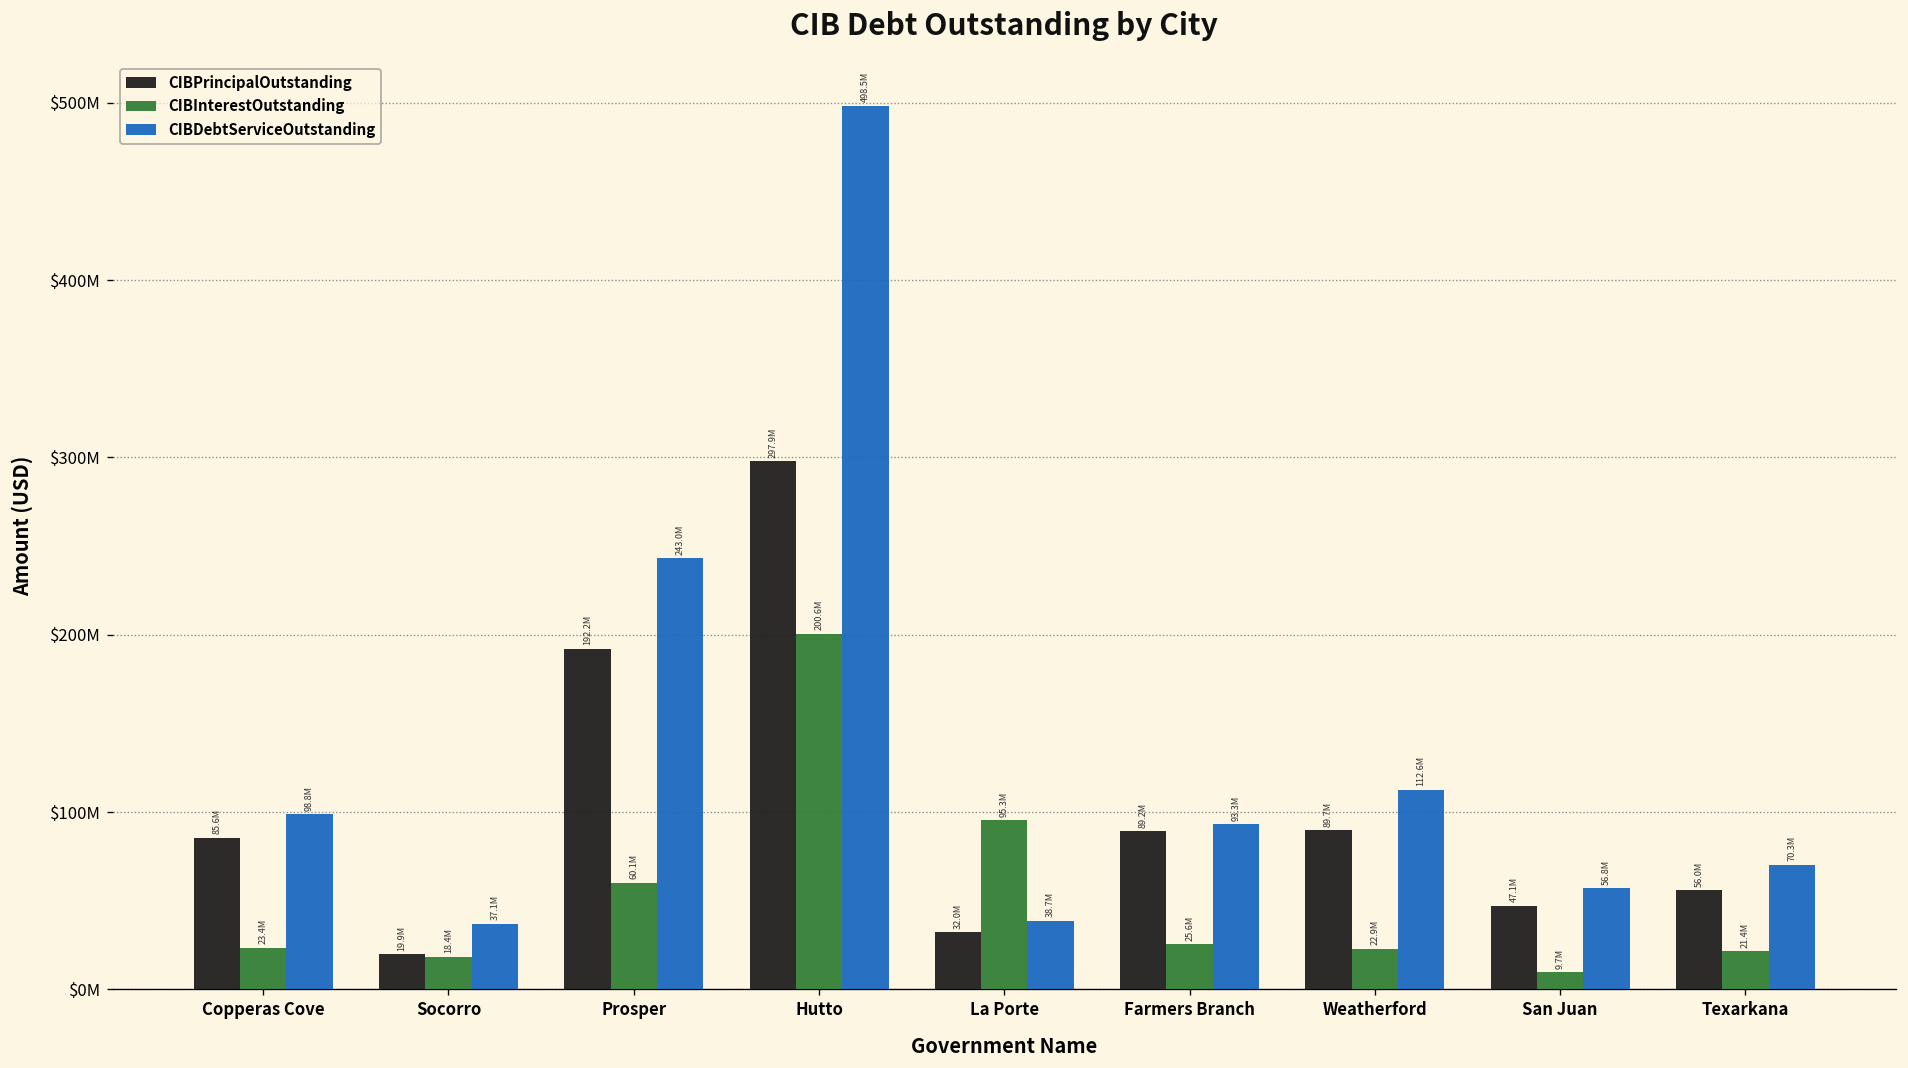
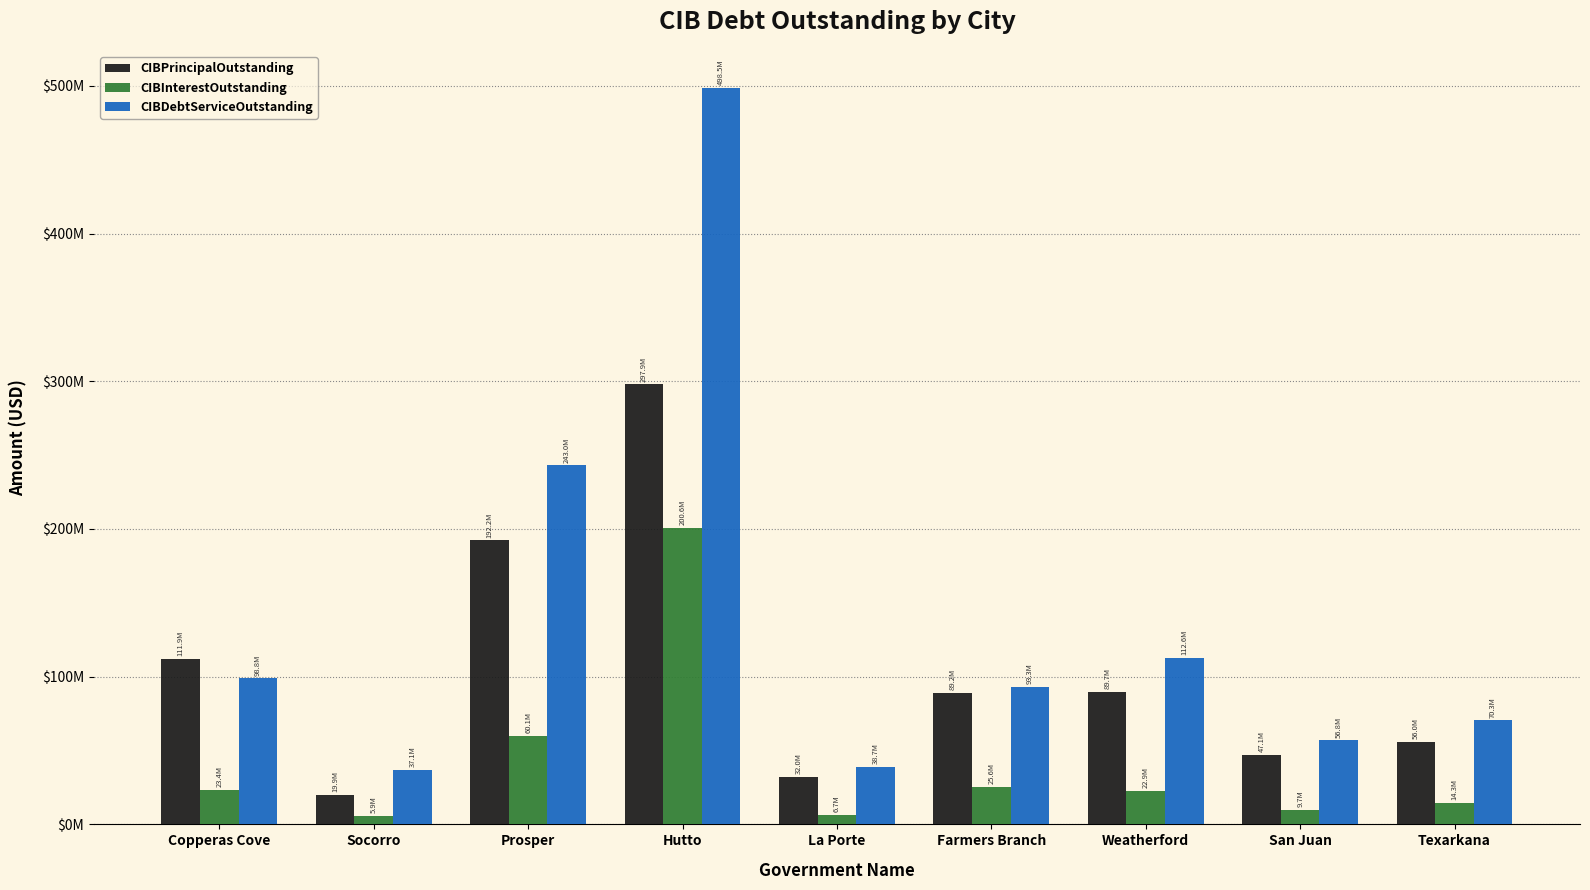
CIBPrincipalOutstanding, Copperas Cove: 85.6M -> 111.9M
CIBInterestOutstanding, Socorro: 18.4M -> 5.9M
CIBInterestOutstanding, La Porte: 95.3M -> 6.7M
CIBInterestOutstanding, Texarkana: 21.4M -> 14.3M
